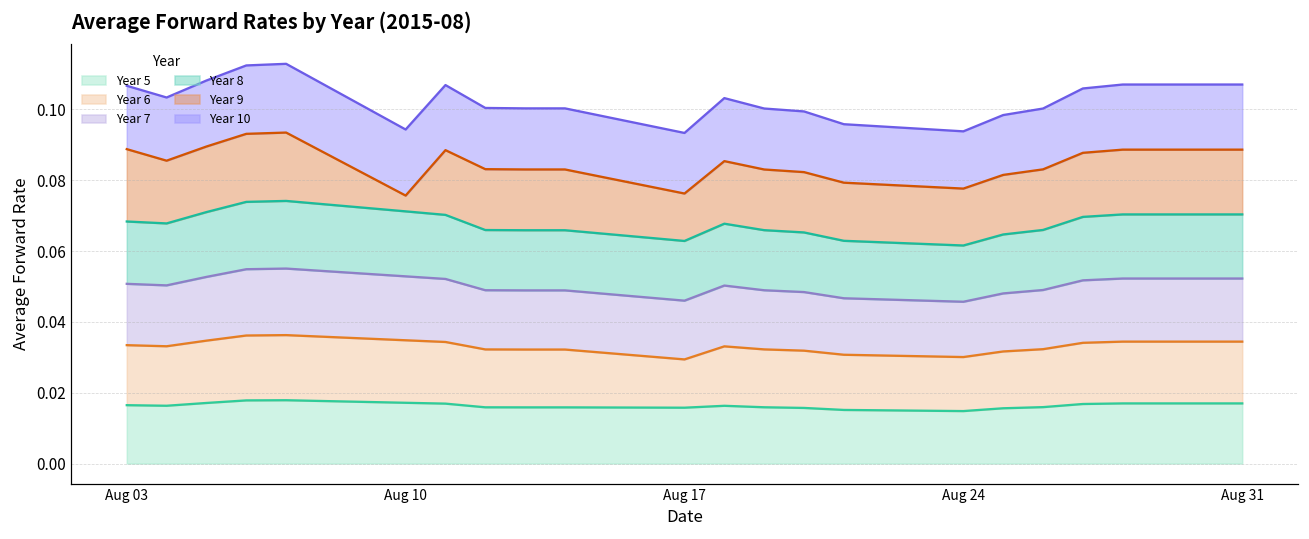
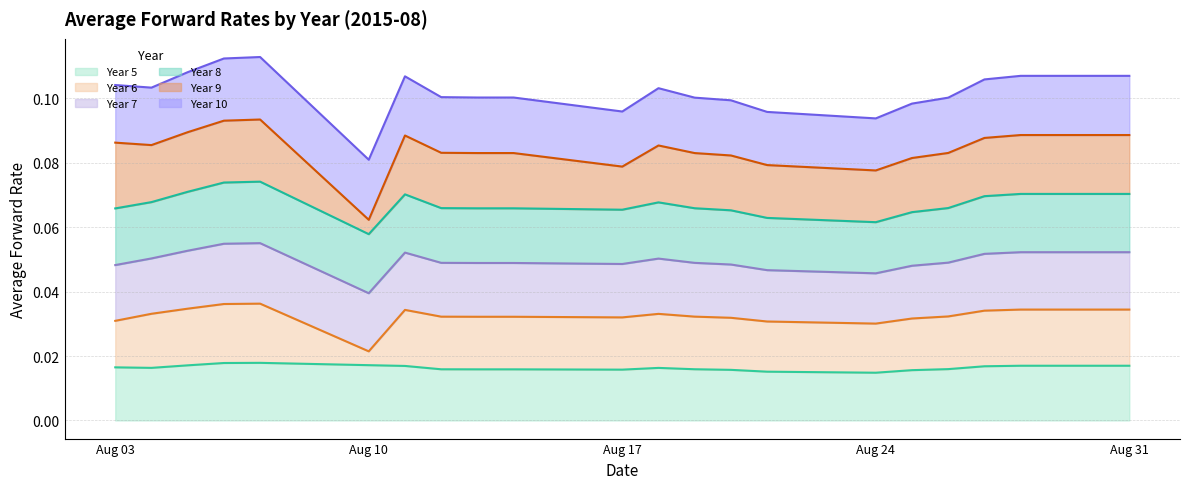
Year 6, Aug 03: 0.017 -> 0.014
Year 6, Aug 10: 0.018 -> 0.004
Year 6, Aug 17: 0.014 -> 0.016
